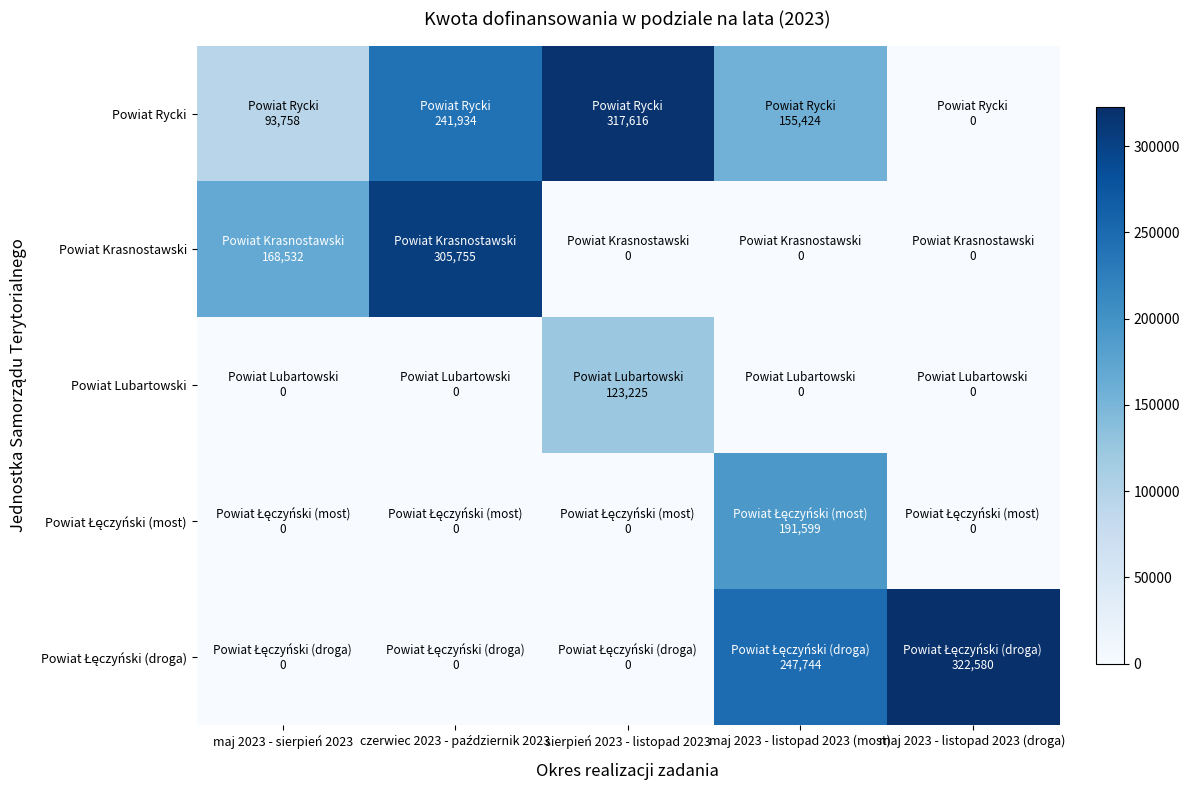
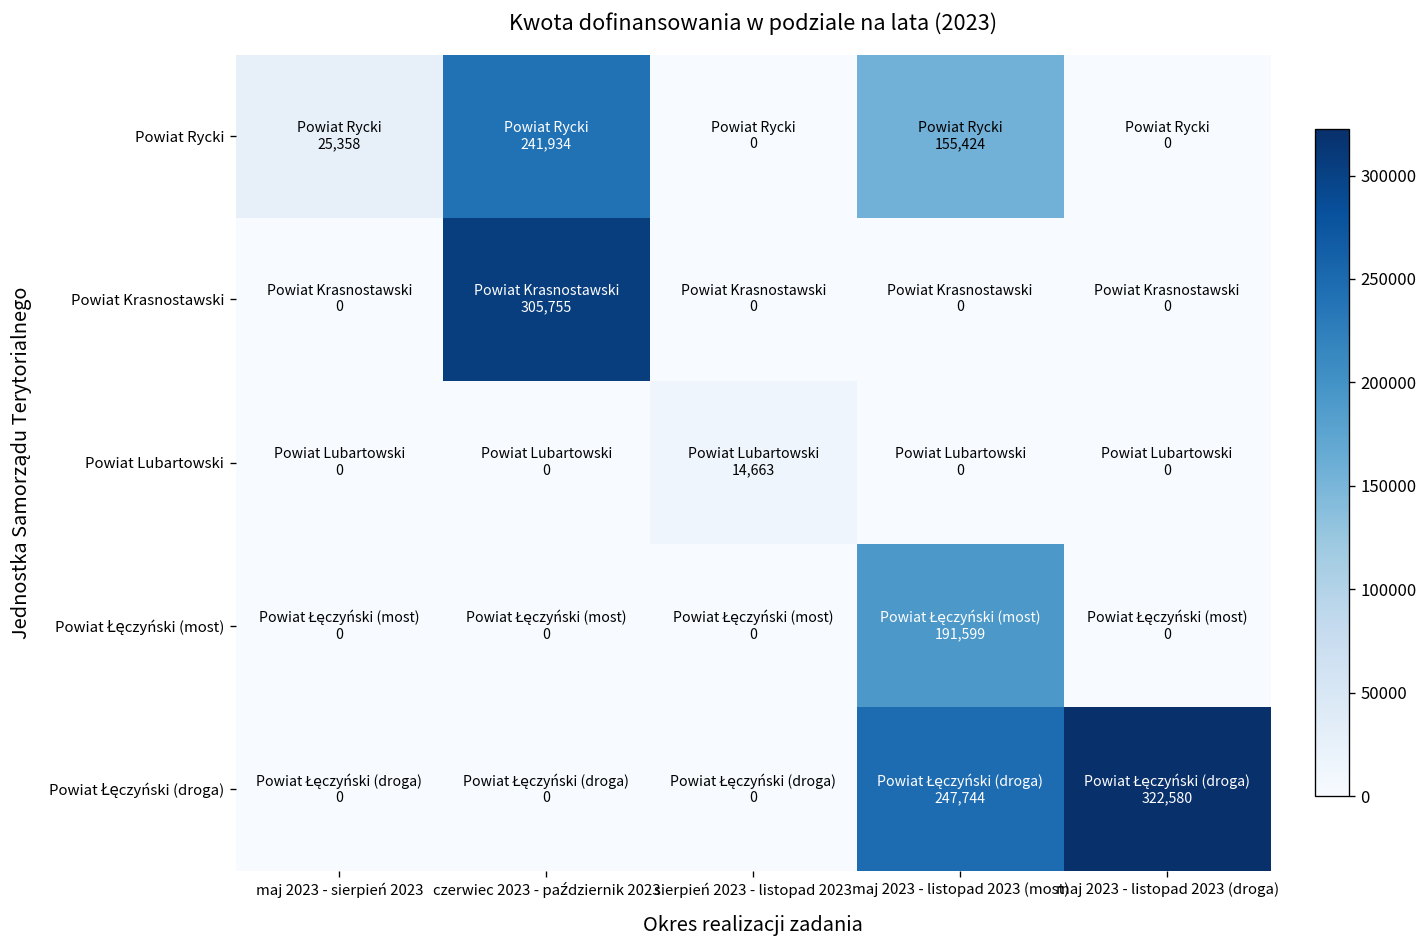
Powiat Rycki, maj 2023 - sierpień 2023: 93,758 -> 25,358
Powiat Rycki, sierpień 2023 - listopad 2023: 317,616 -> 0
Powiat Krasnostawski, maj 2023 - sierpień 2023: 168,532 -> 0
Powiat Lubartowski, sierpień 2023 - listopad 2023: 123,225 -> 14,663
